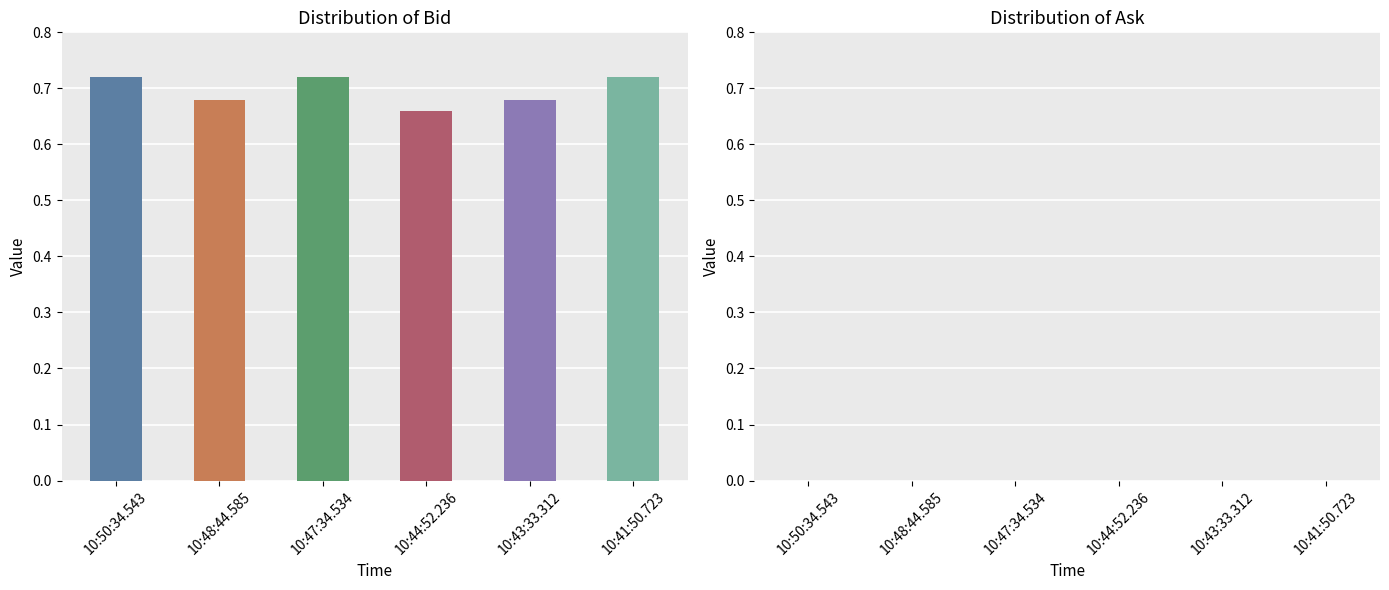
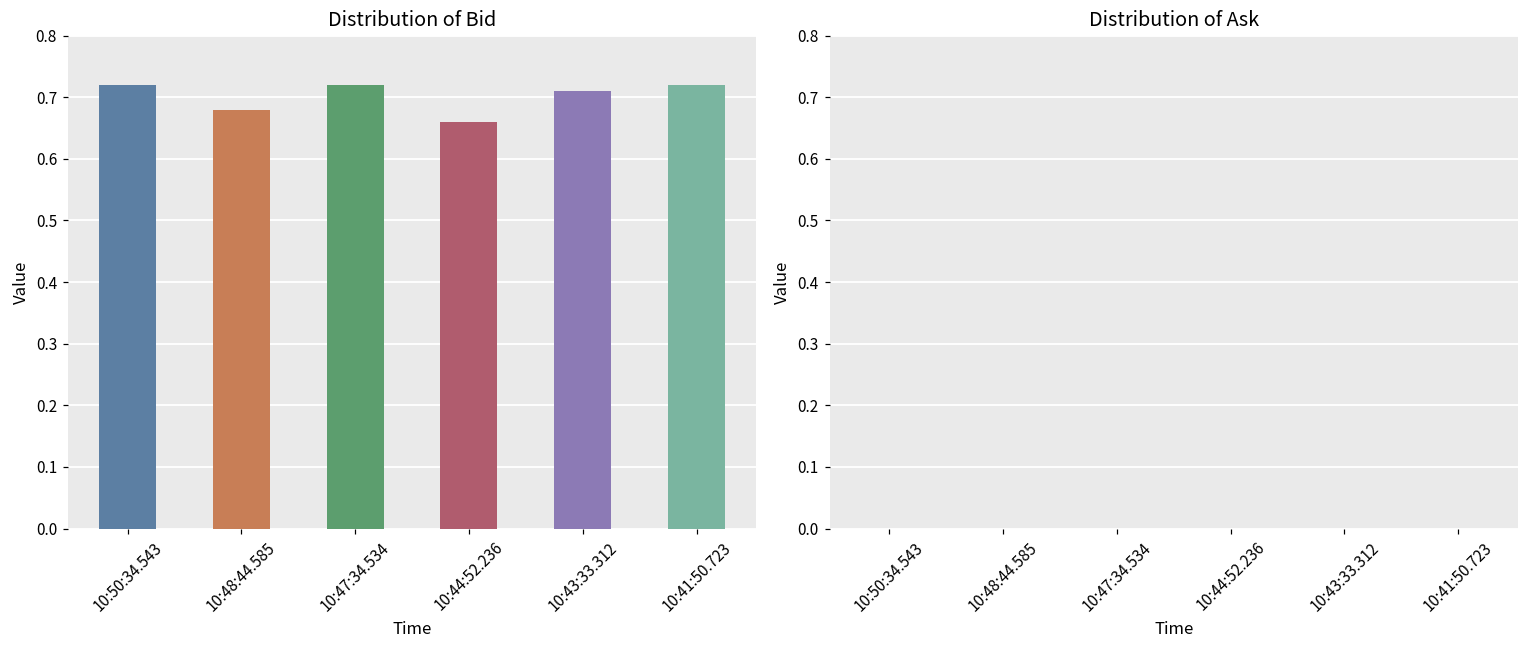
Distribution of Bid, 10:43:33.312: 0.68 -> 0.71
